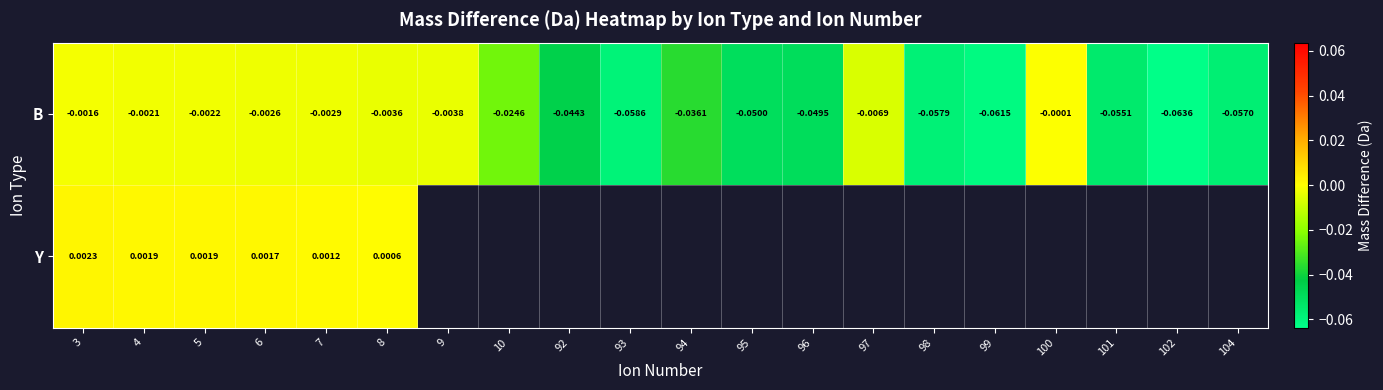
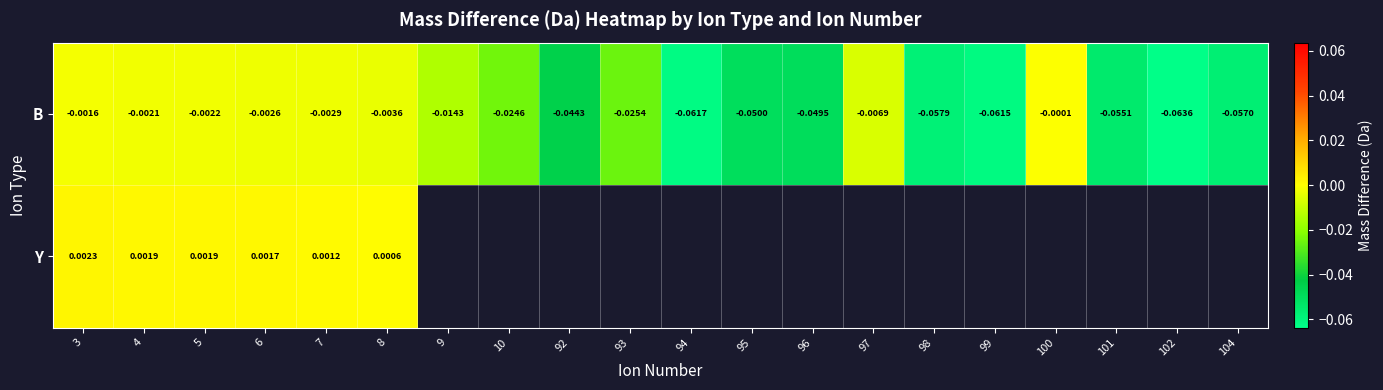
B, 9: -0.0038 -> -0.0143
B, 93: -0.0586 -> -0.0254
B, 94: -0.0361 -> -0.0617
